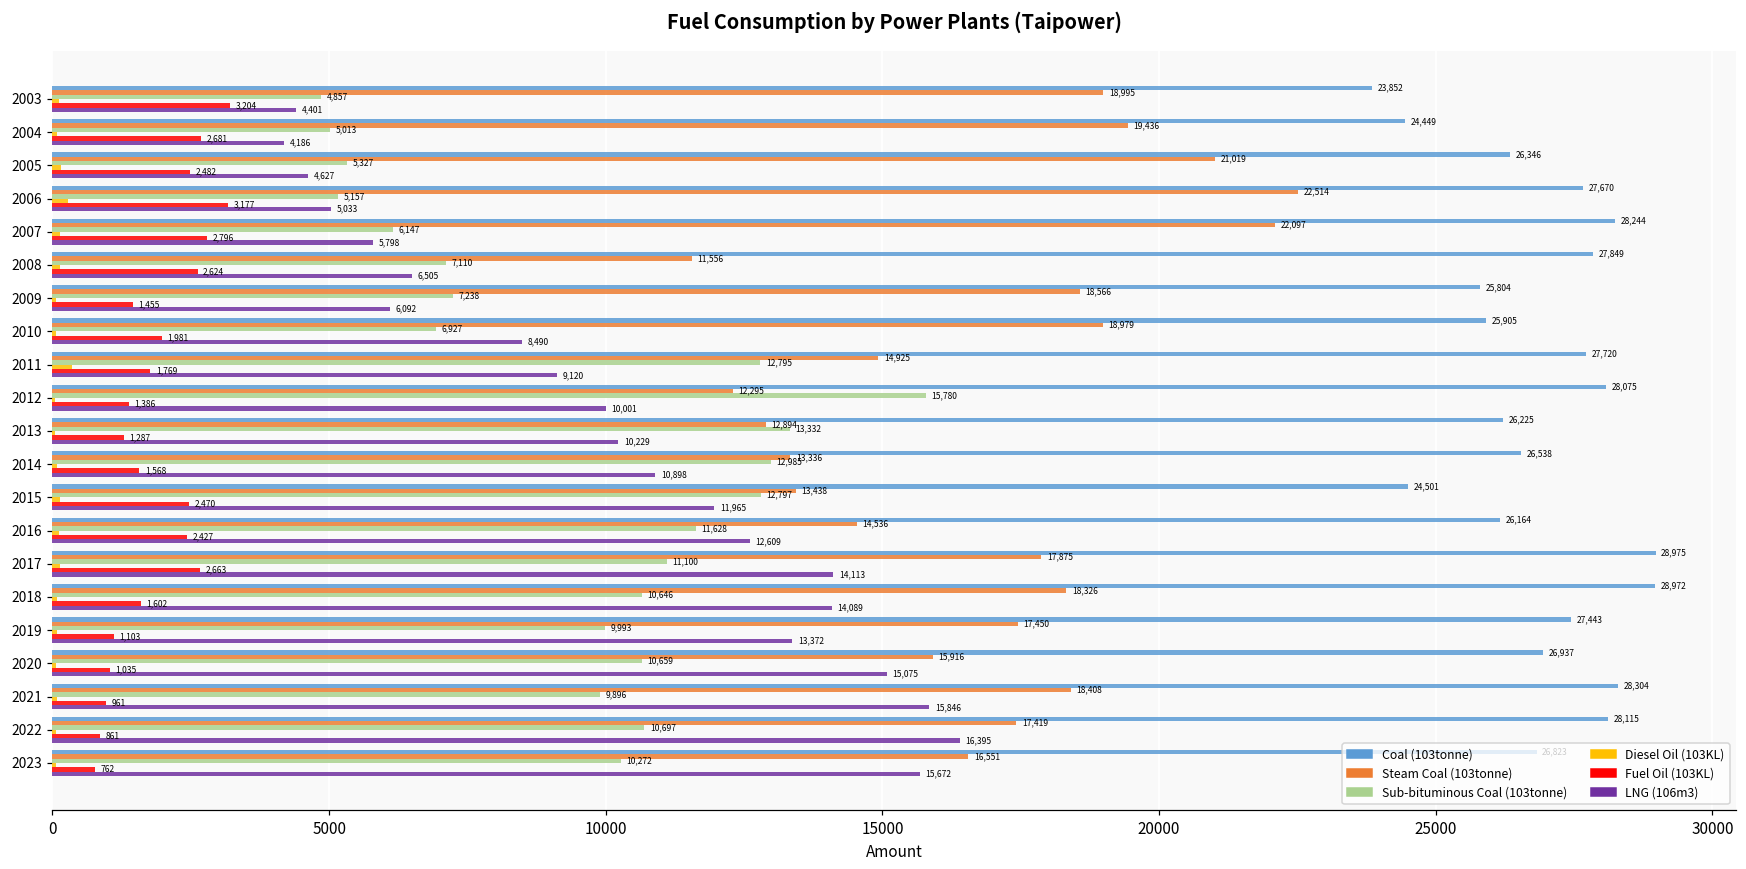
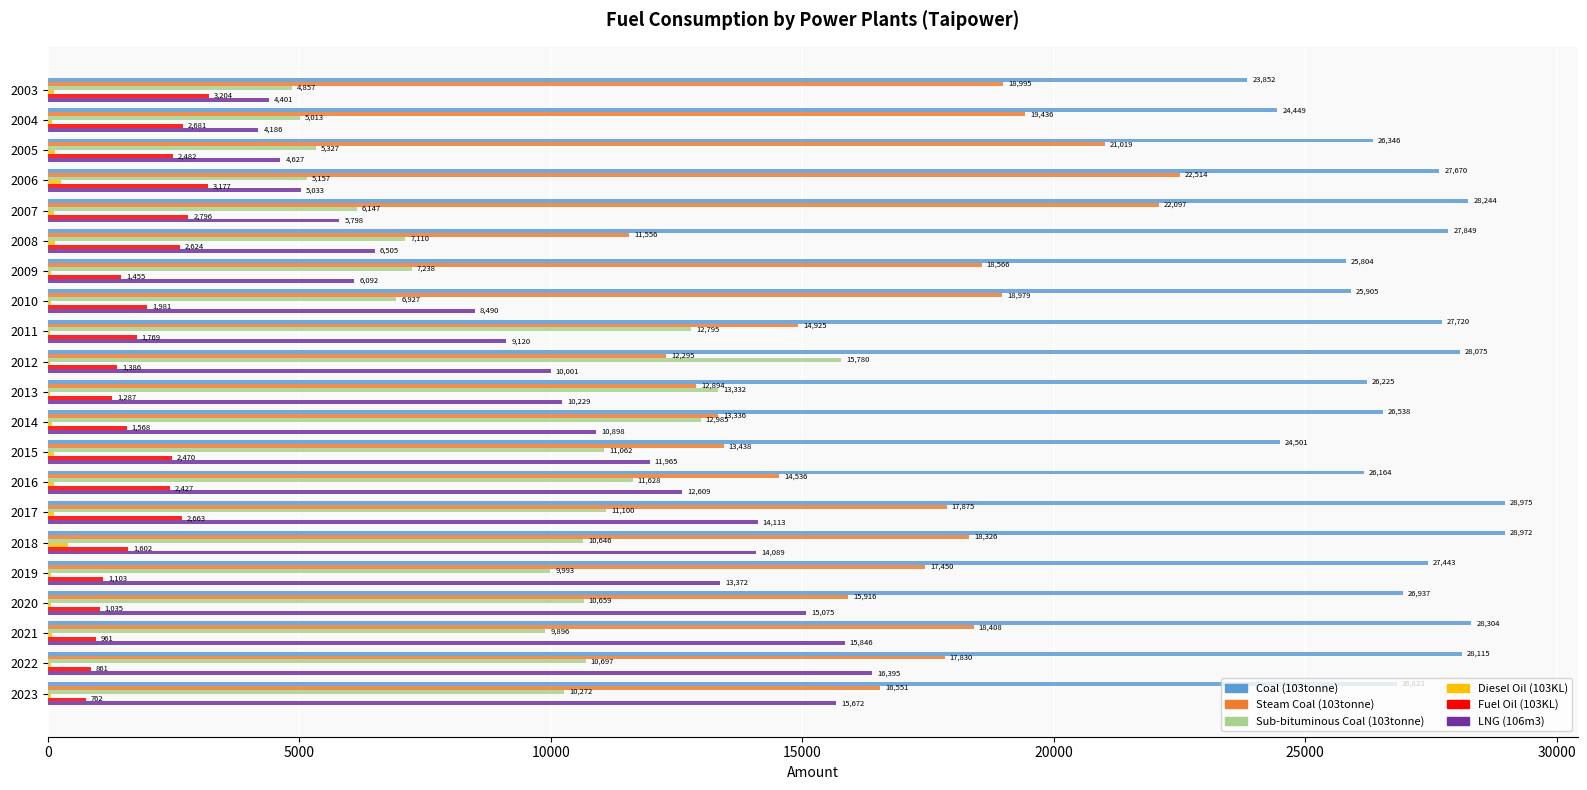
Diesel Oil (103KL), 2011: 400 -> 100
Sub-bituminous Coal (103tonne), 2015: 12,797 -> 11,062
Diesel Oil (103KL), 2018: 100 -> 400
Steam Coal (103tonne), 2022: 17,419 -> 17,830
